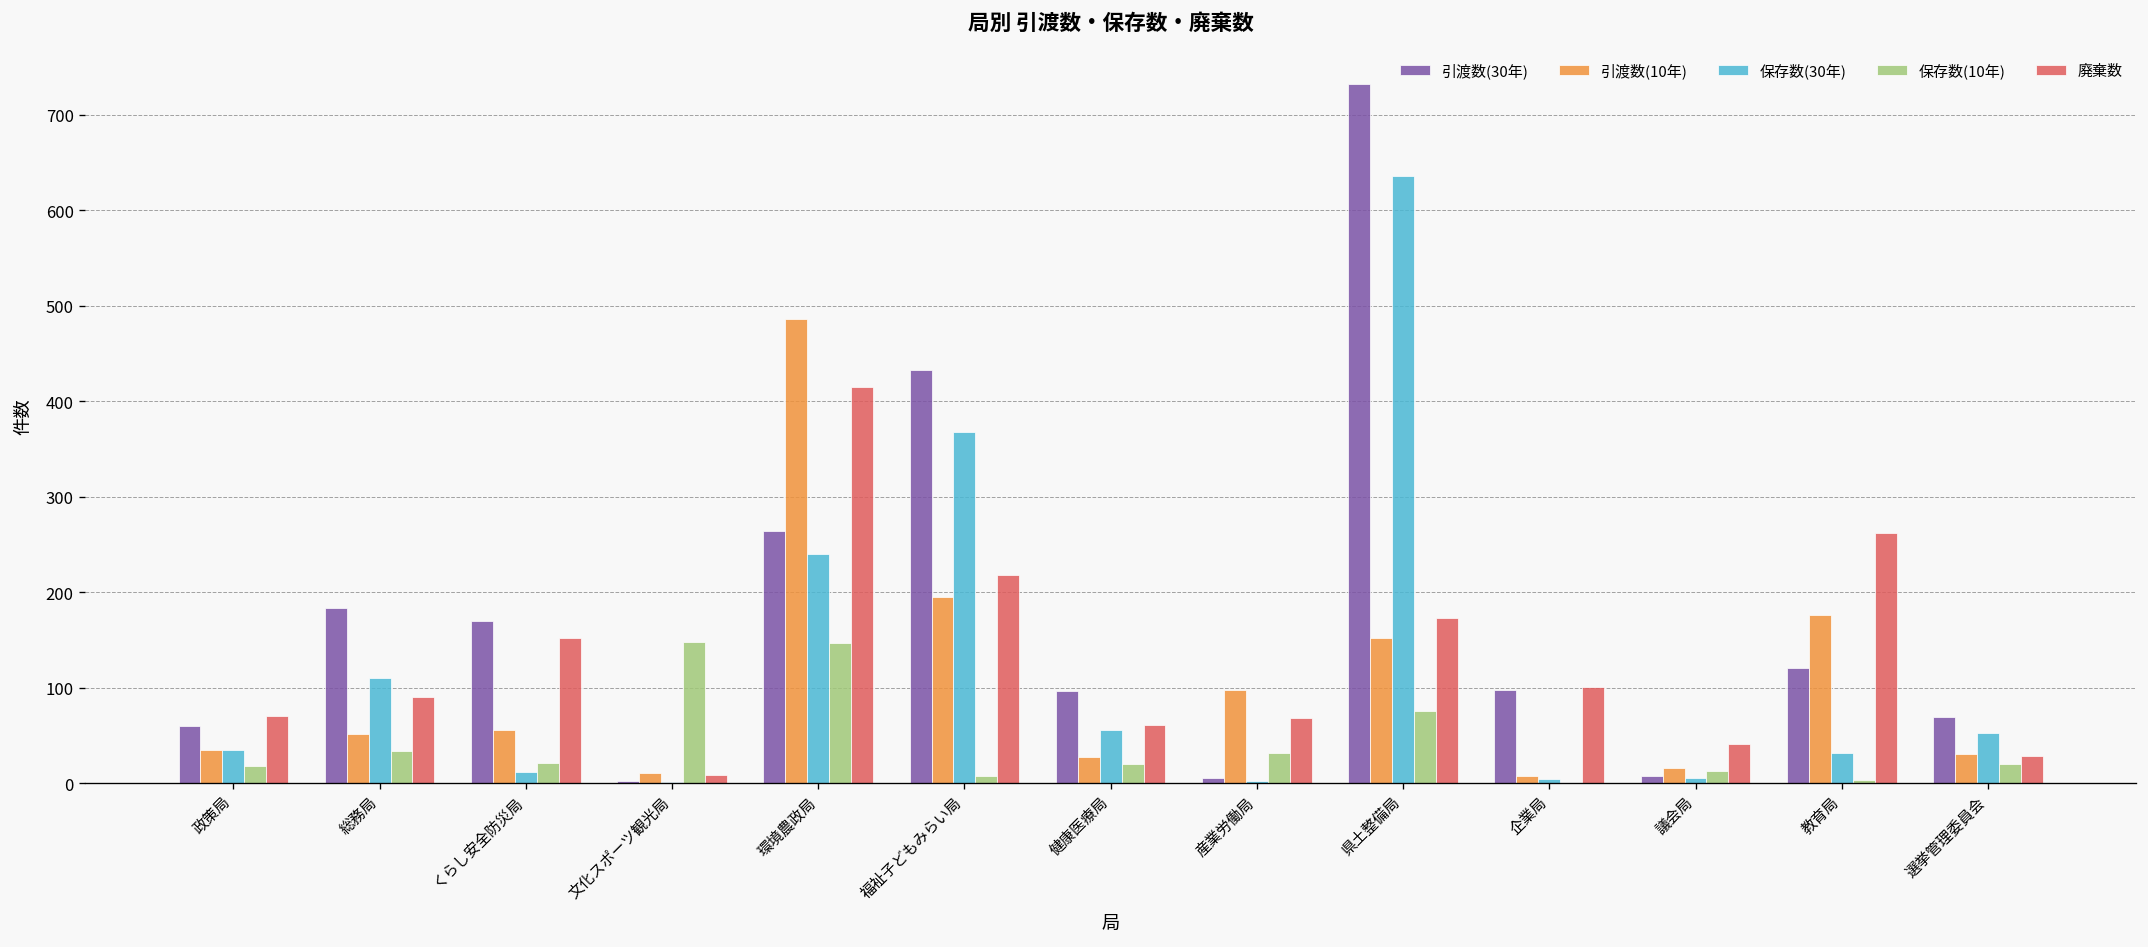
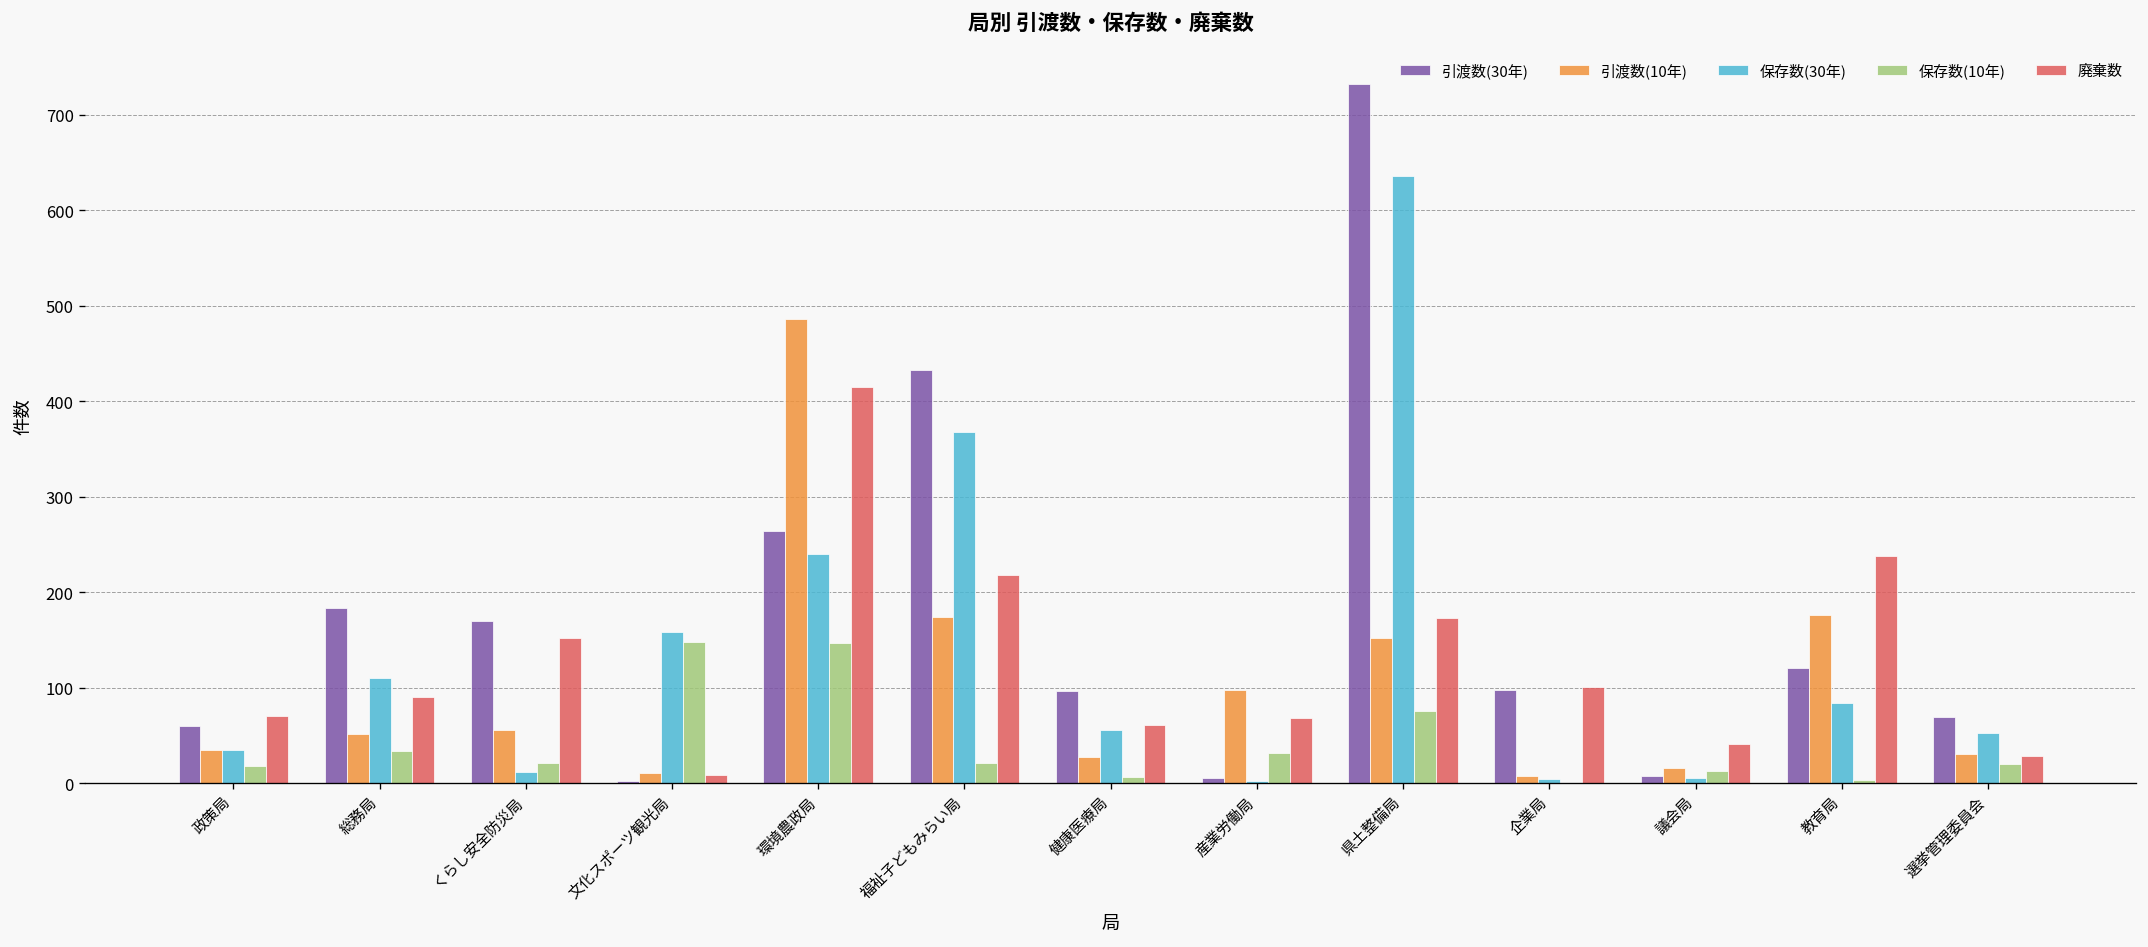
保存数(30年), 文化スポーツ観光局: 0 -> 160
引渡数(10年), 福祉子どもみらい局: 200 -> 170
保存数(10年), 福祉子どもみらい局: 10 -> 20
保存数(10年), 健康医療局: 20 -> 10
保存数(30年), 教育局: 30 -> 80
廃棄数, 教育局: 260 -> 240
